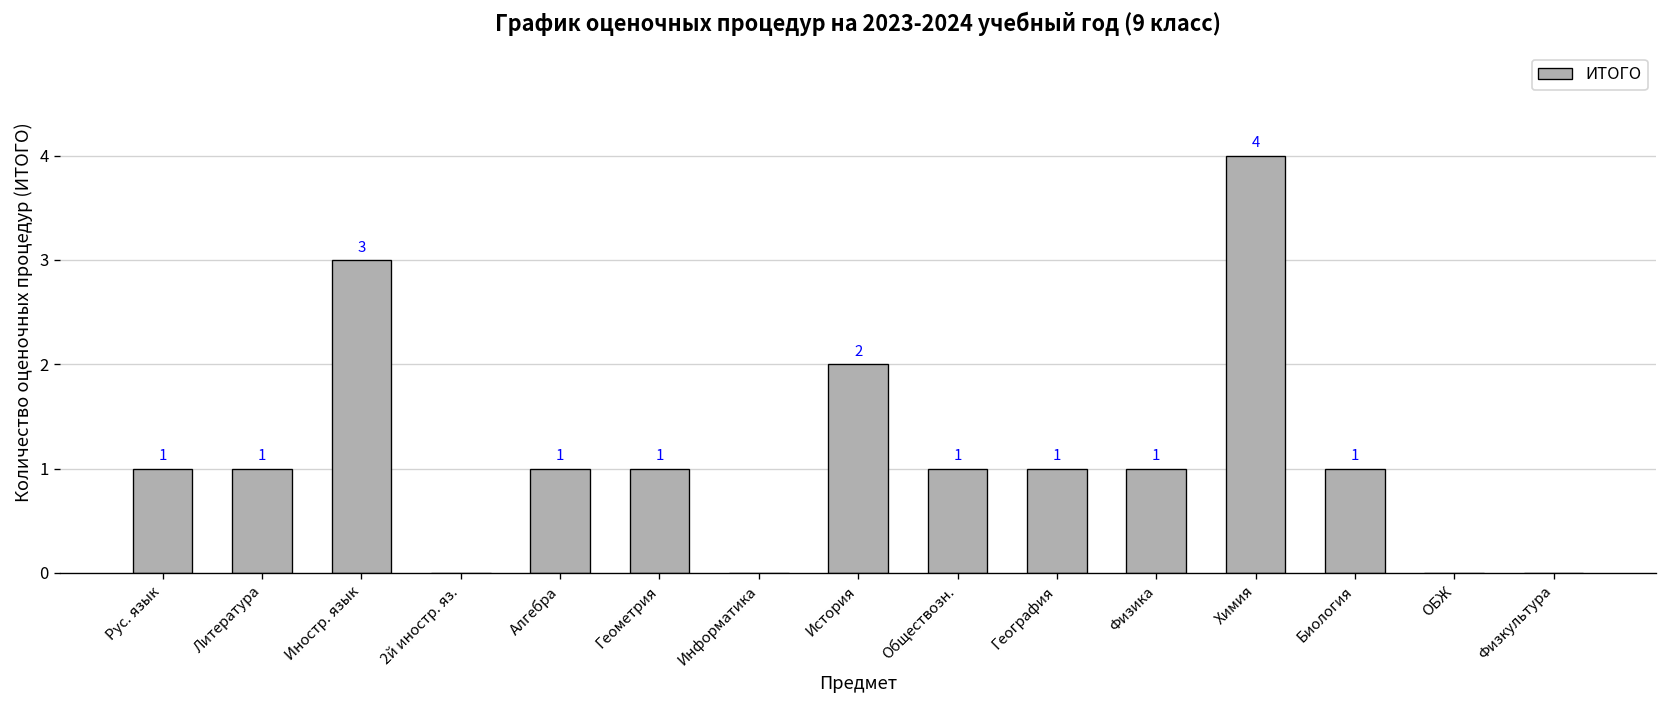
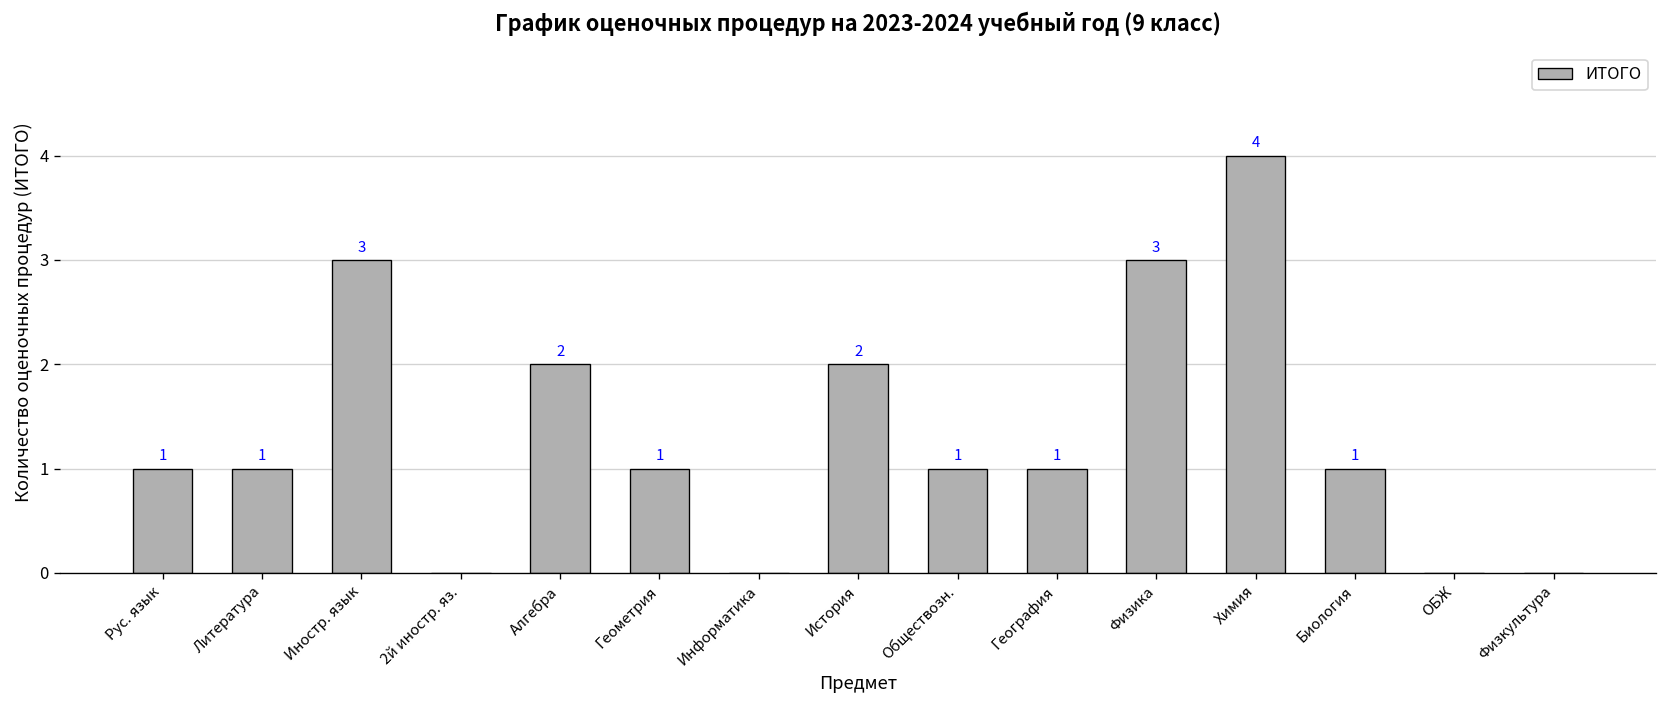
Алгебра: 1 -> 2
Физика: 1 -> 3
